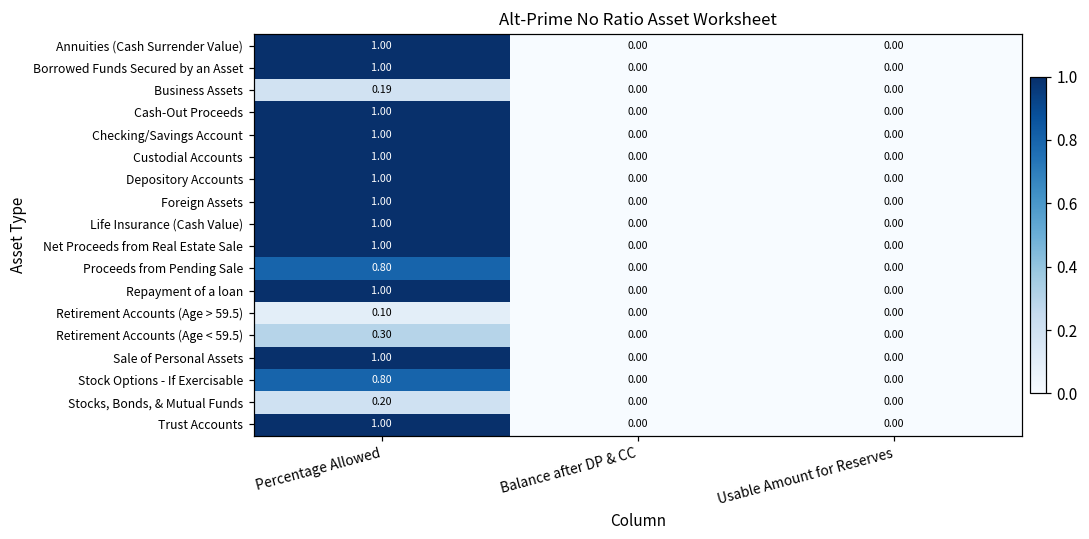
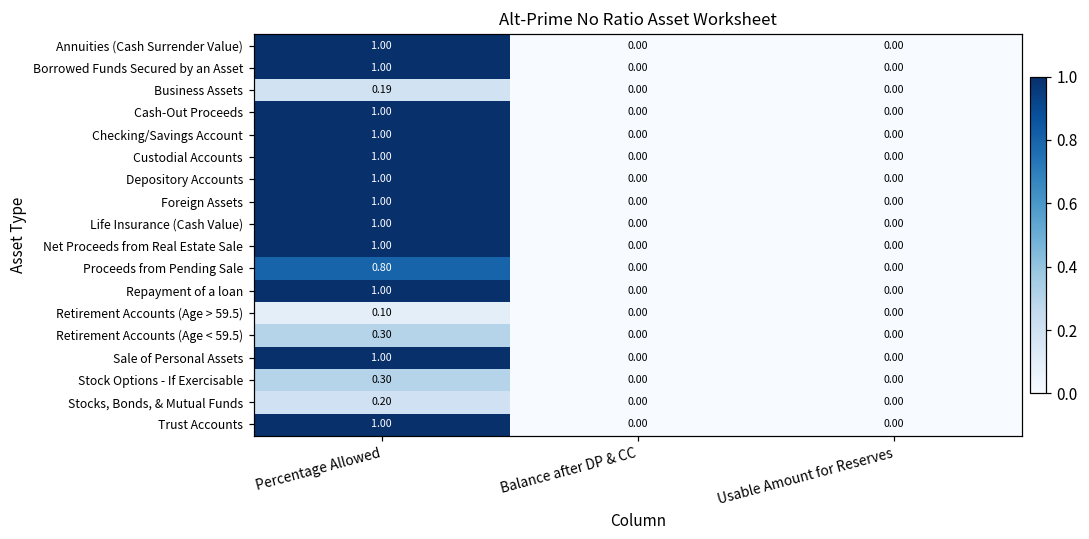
Stock Options - If Exercisable, Percentage Allowed: 0.80 -> 0.30
